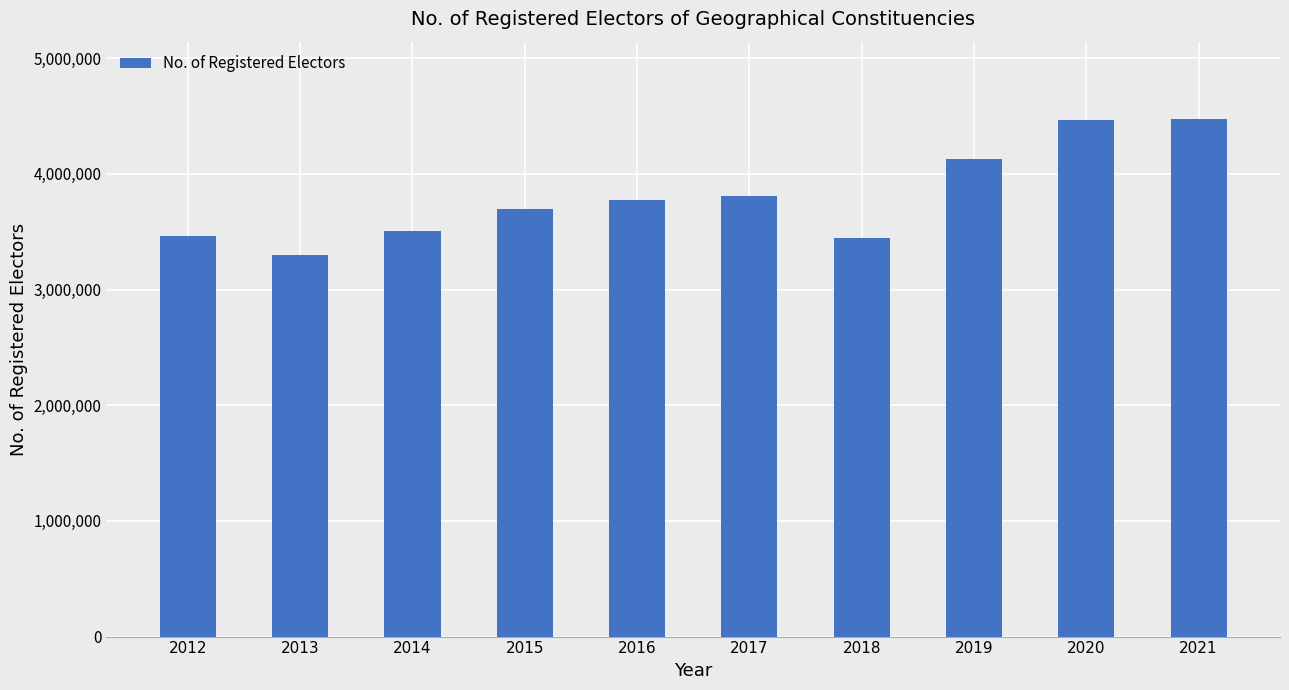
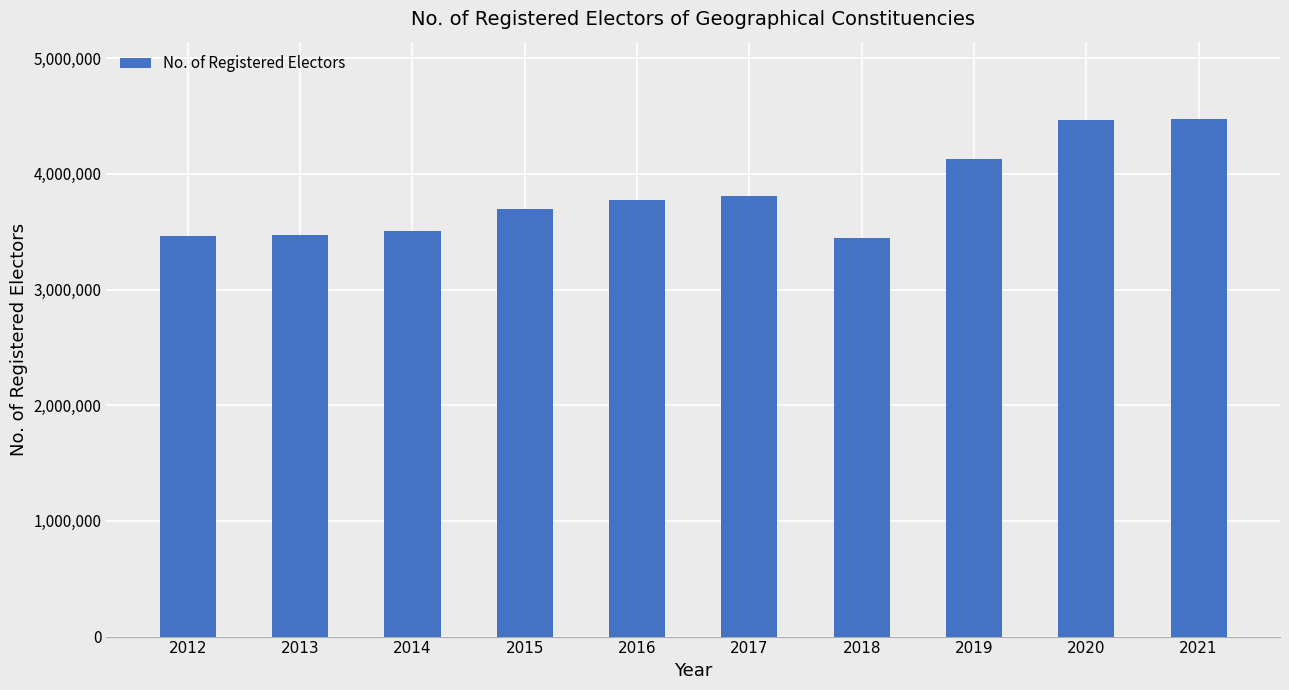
2013: 3,300,000 -> 3,470,000
